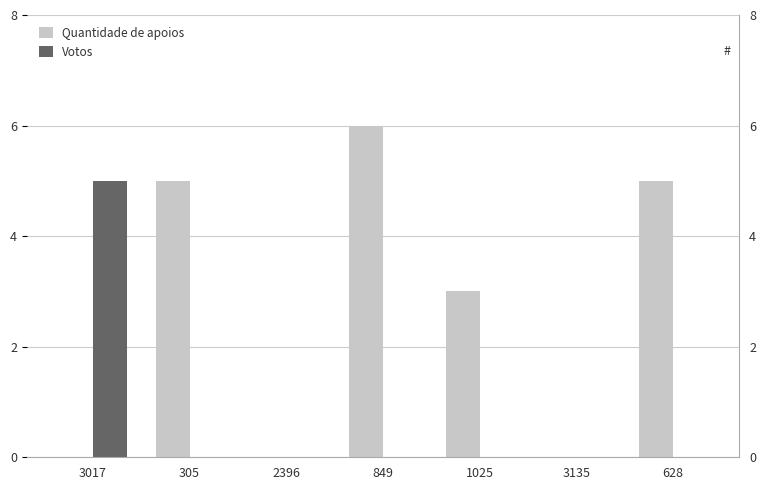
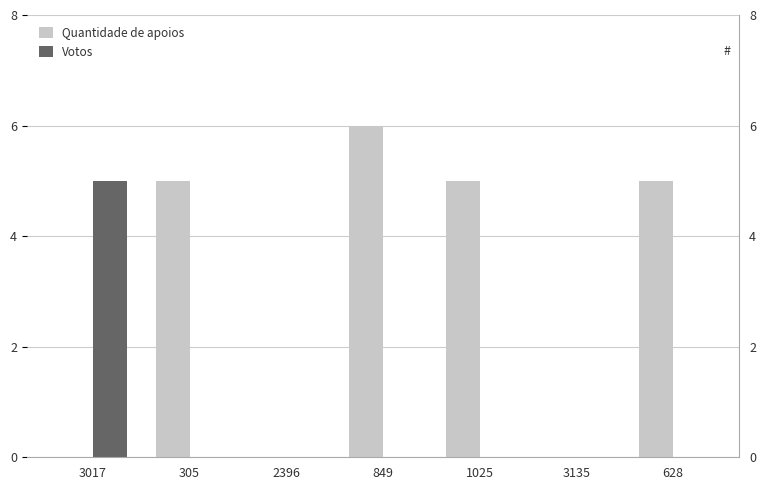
Quantidade de apoios, 1025: 3 -> 5
